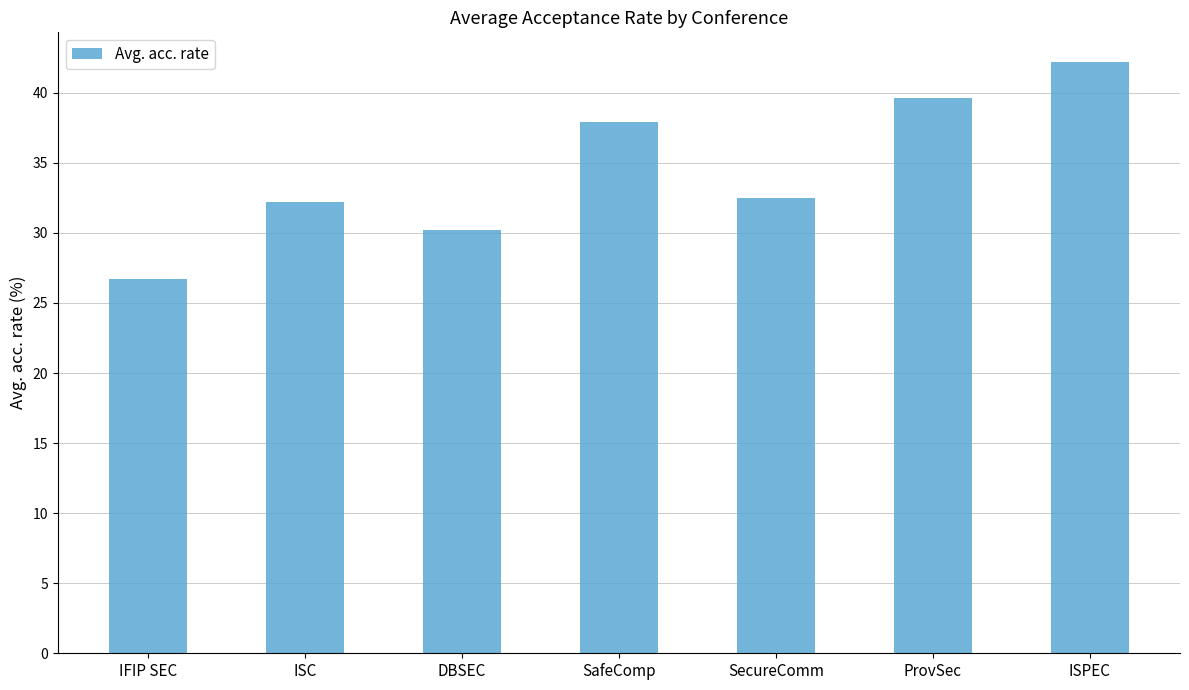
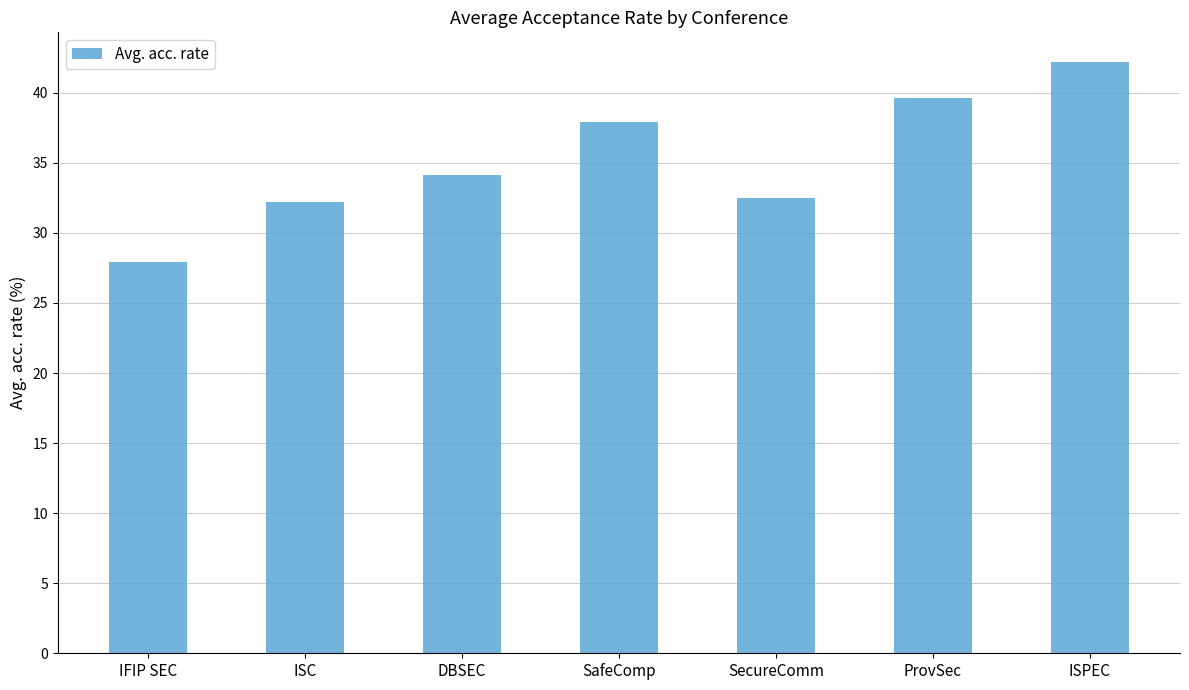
IFIP SEC: 26.7 -> 27.9
DBSEC: 30.2 -> 34.1
